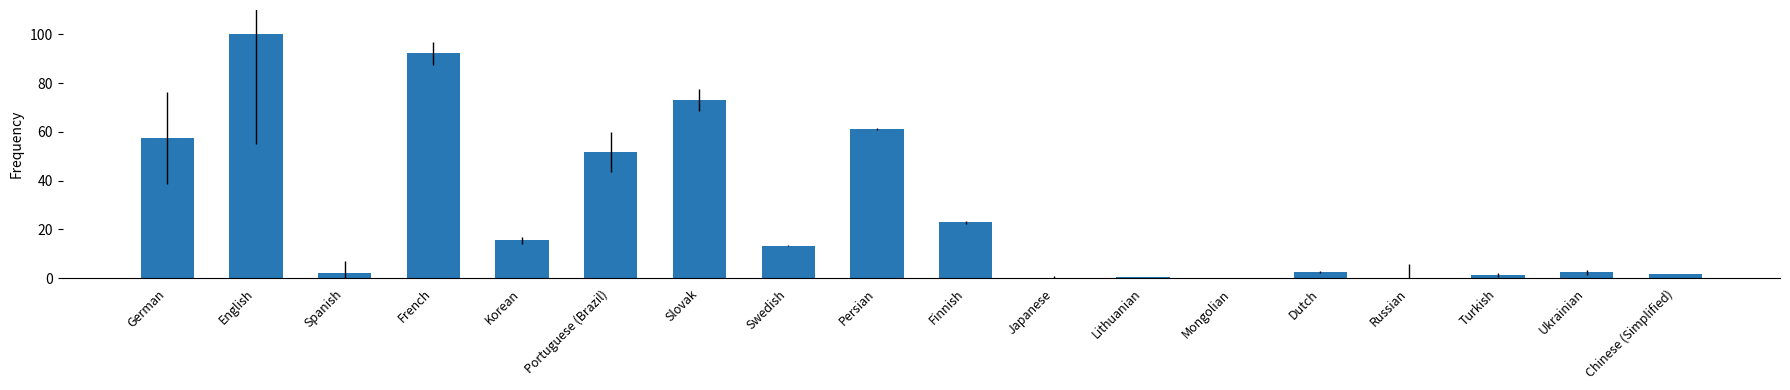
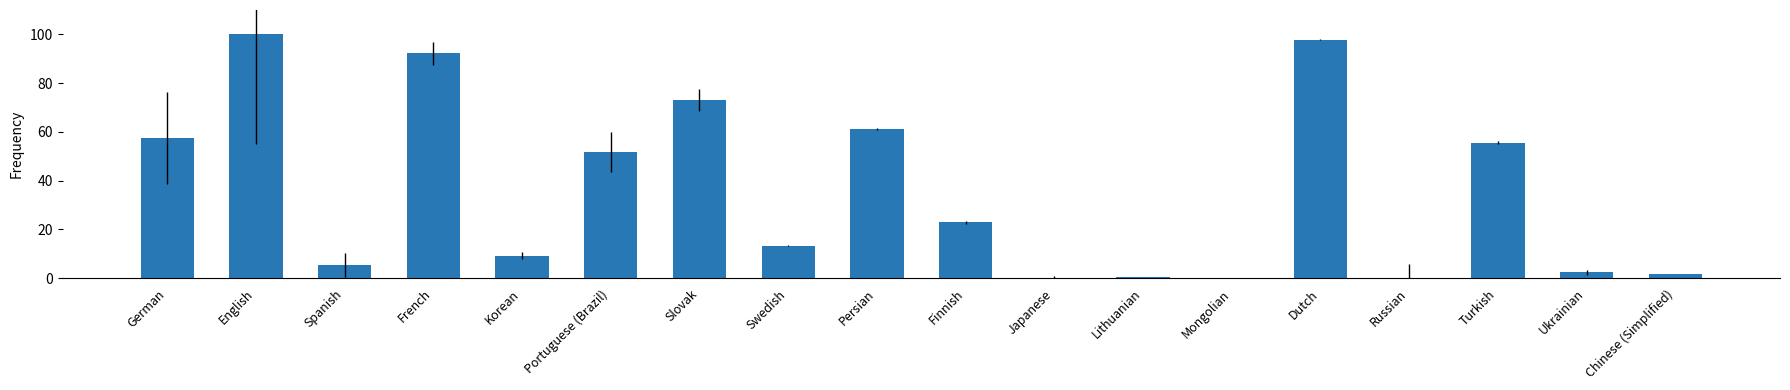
Spanish: 2 -> 5
Korean: 16 -> 9
Dutch: 3 -> 98
Turkish: 1 -> 56
